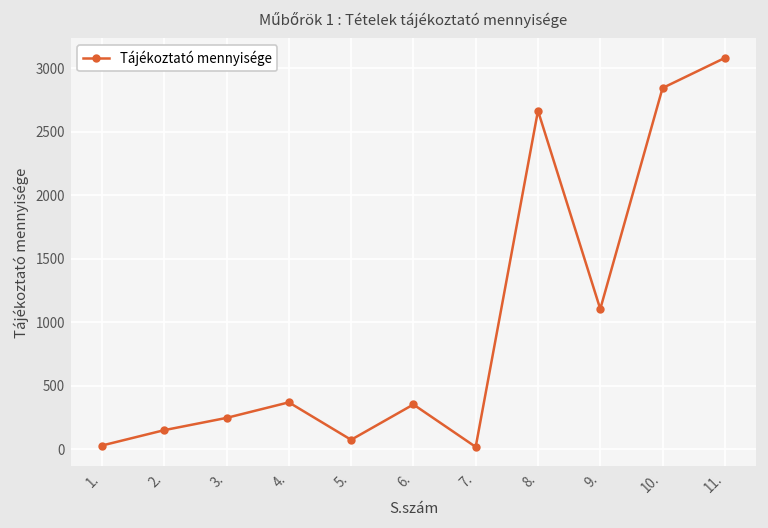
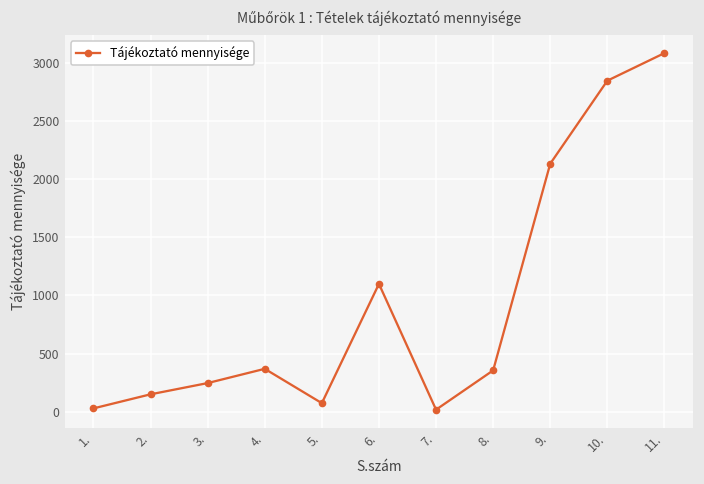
6.: 350 -> 1100
8.: 2670 -> 360
9.: 1100 -> 2130
